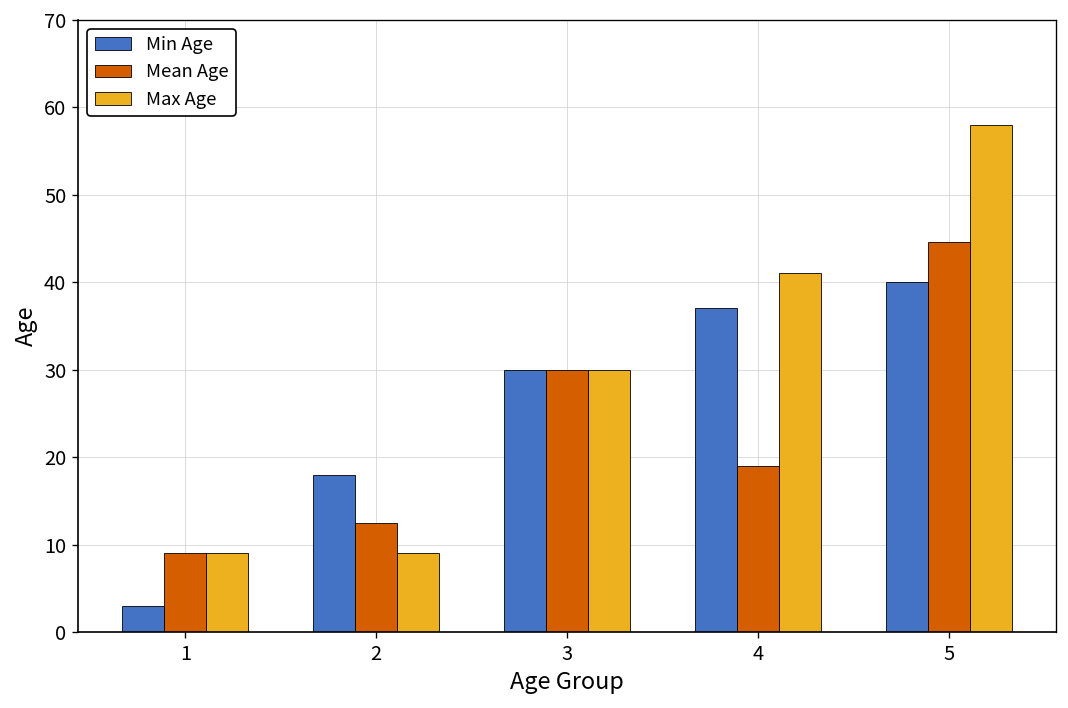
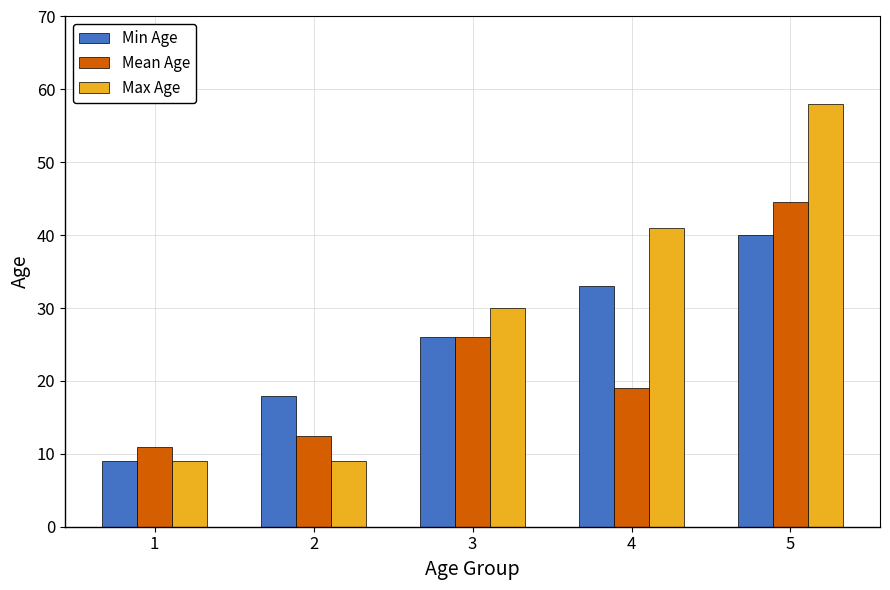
Min Age, 1: 3 -> 9
Mean Age, 1: 9 -> 11
Min Age, 3: 30 -> 26
Mean Age, 3: 30 -> 26
Min Age, 4: 37 -> 33
